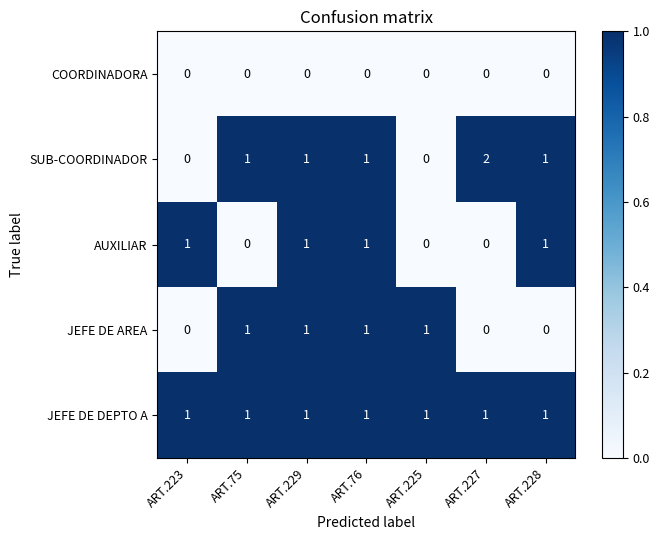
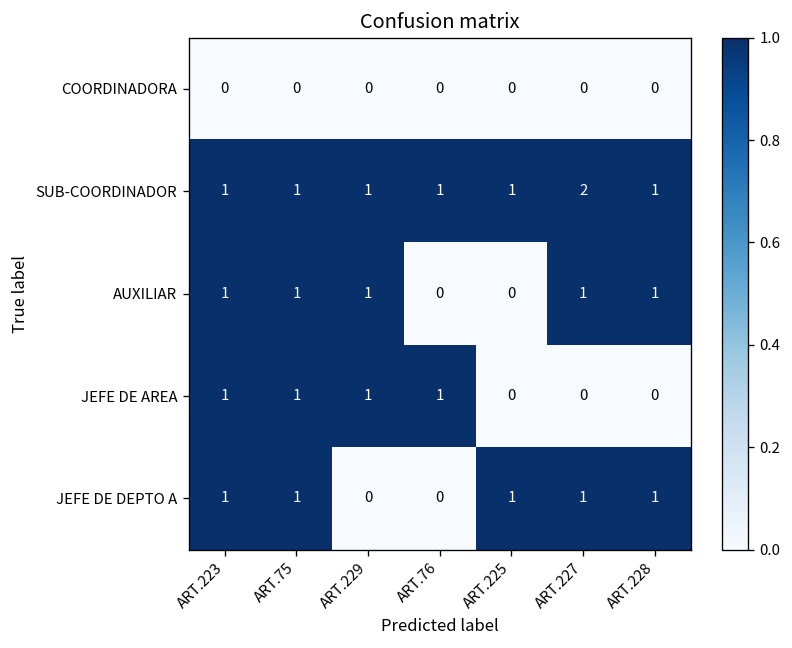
SUB-COORDINADOR, ART.223: 0 -> 1
SUB-COORDINADOR, ART.225: 0 -> 1
AUXILIAR, ART.75: 0 -> 1
AUXILIAR, ART.76: 1 -> 0
AUXILIAR, ART.227: 0 -> 1
JEFE DE AREA, ART.223: 0 -> 1
JEFE DE AREA, ART.225: 1 -> 0
JEFE DE DEPTO A, ART.229: 1 -> 0
JEFE DE DEPTO A, ART.76: 1 -> 0
